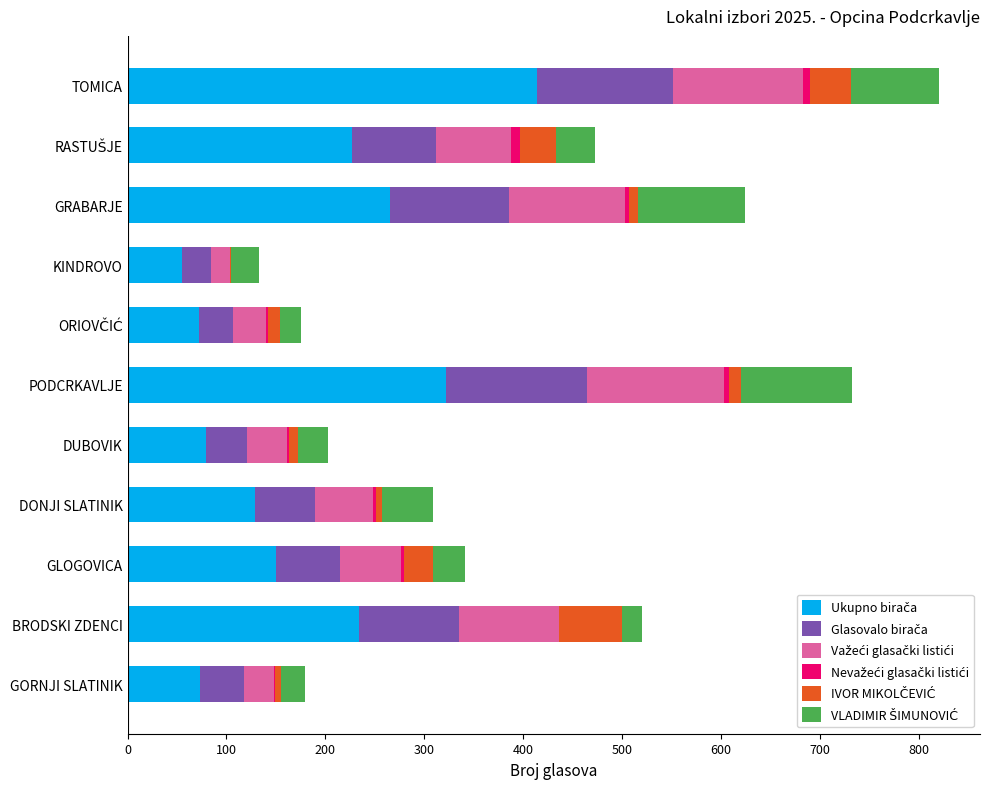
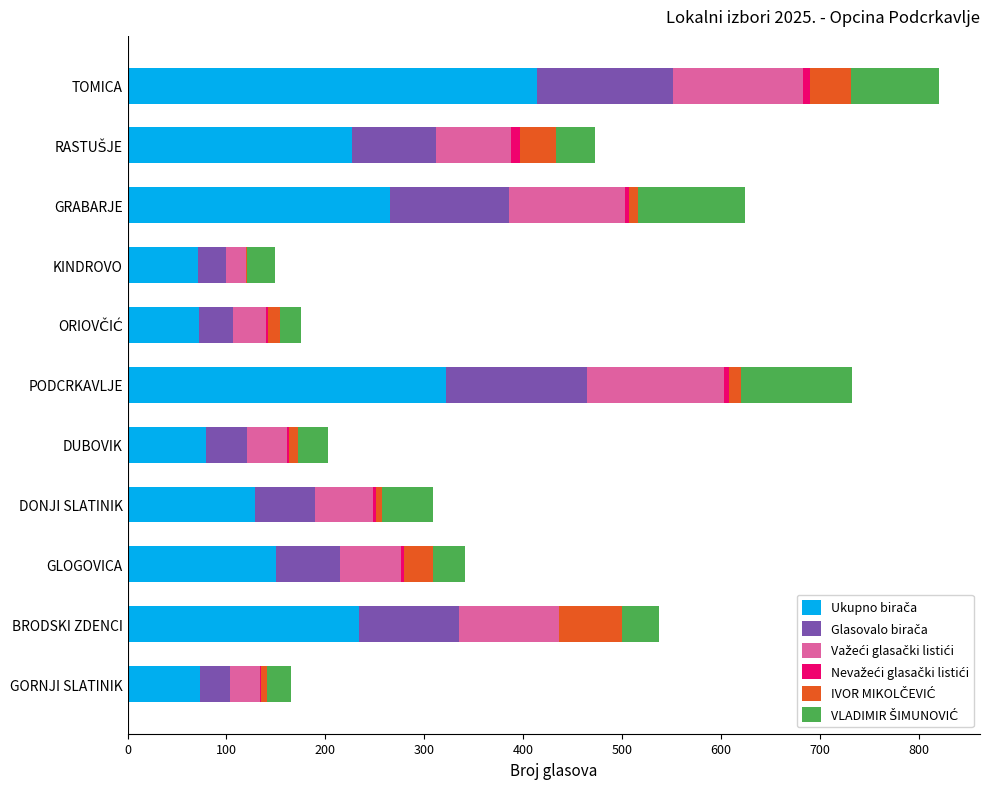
Ukupno birača, KINDROVO: 60 -> 70
VLADIMIR ŠIMUNOVIĆ, BRODSKI ZDENCI: 20 -> 40
Glasovalo birača, GORNJI SLATINIK: 50 -> 30
